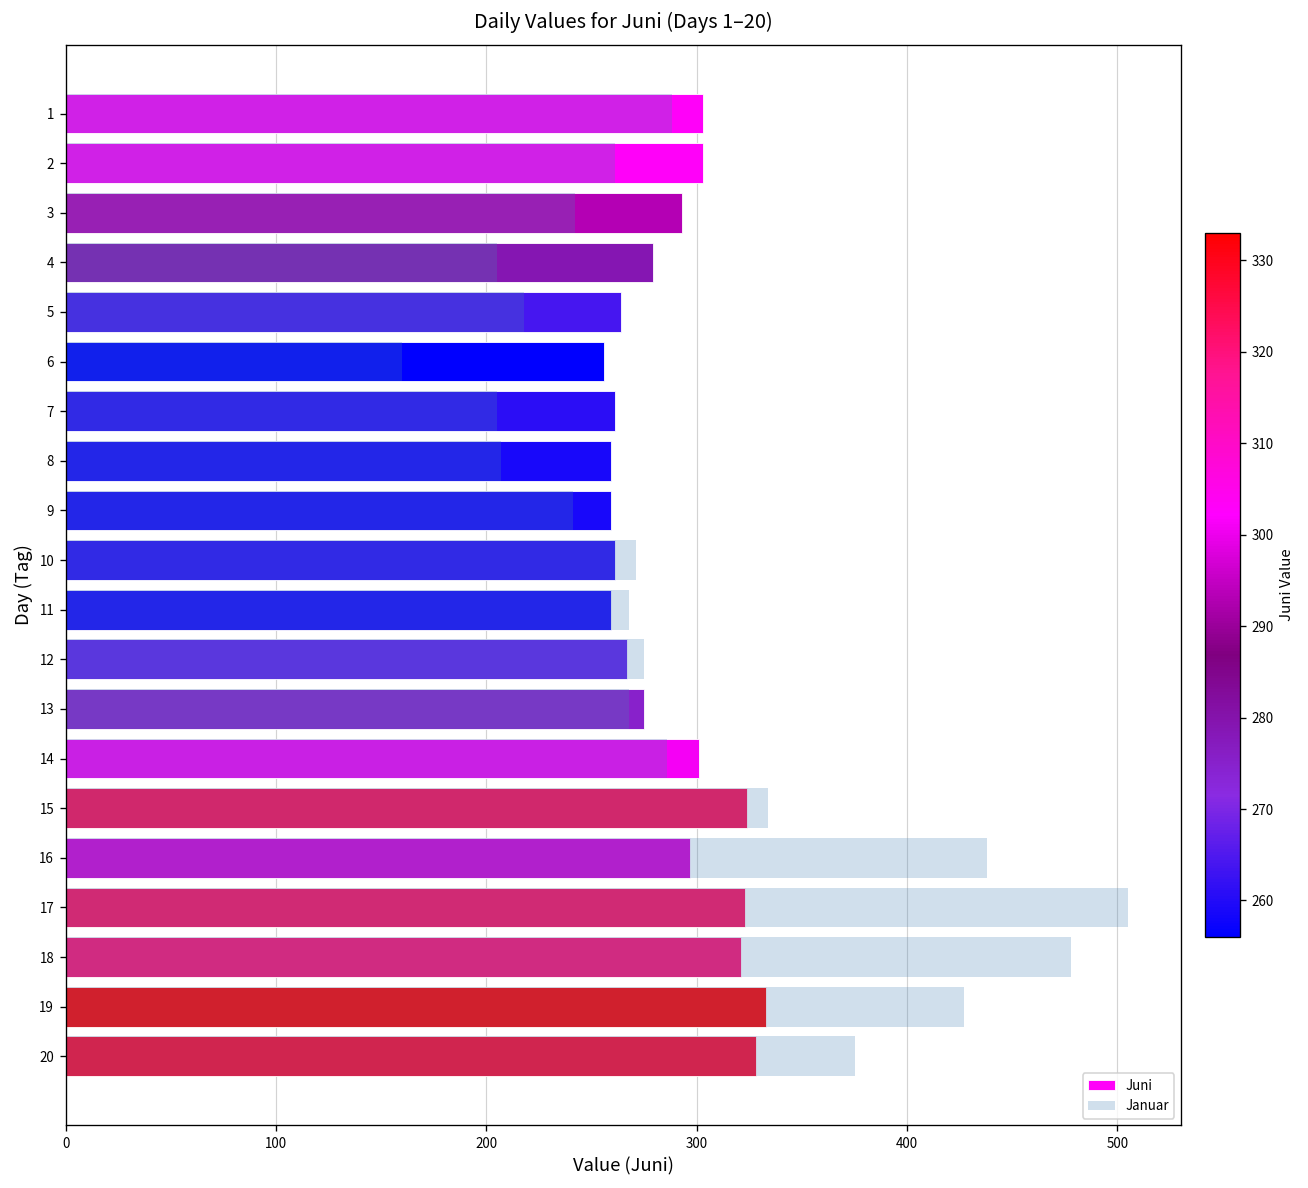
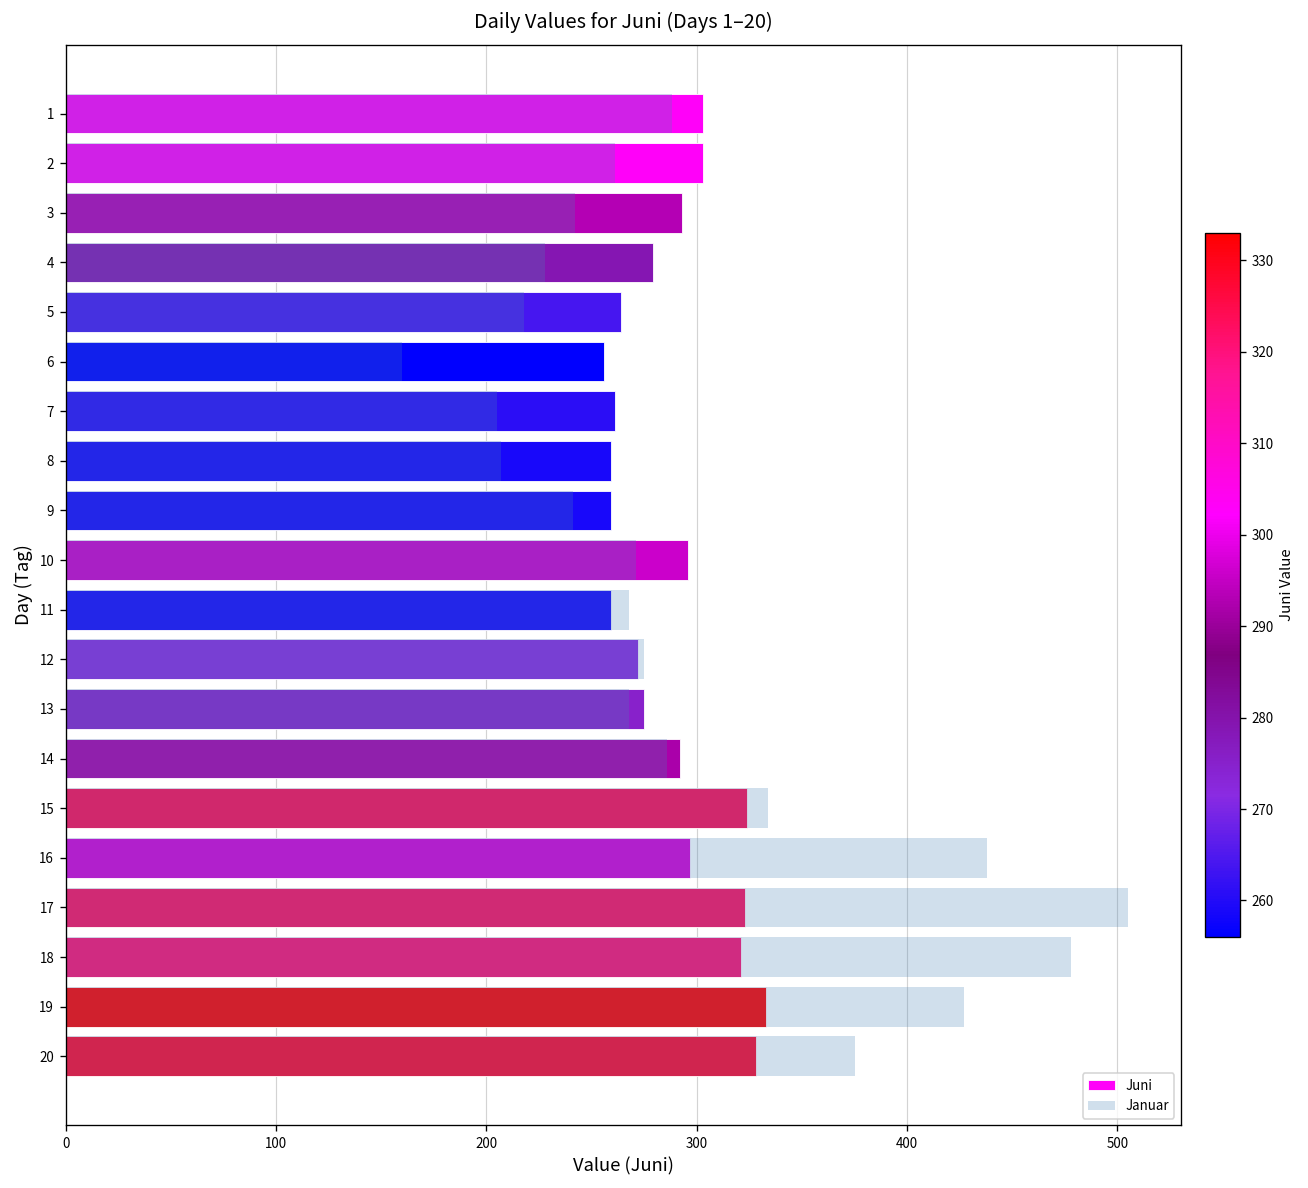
Januar, 4: 205 -> 228
Juni, 10: 261 -> 296
Juni, 12: 267 -> 272
Juni, 14: 301 -> 292
